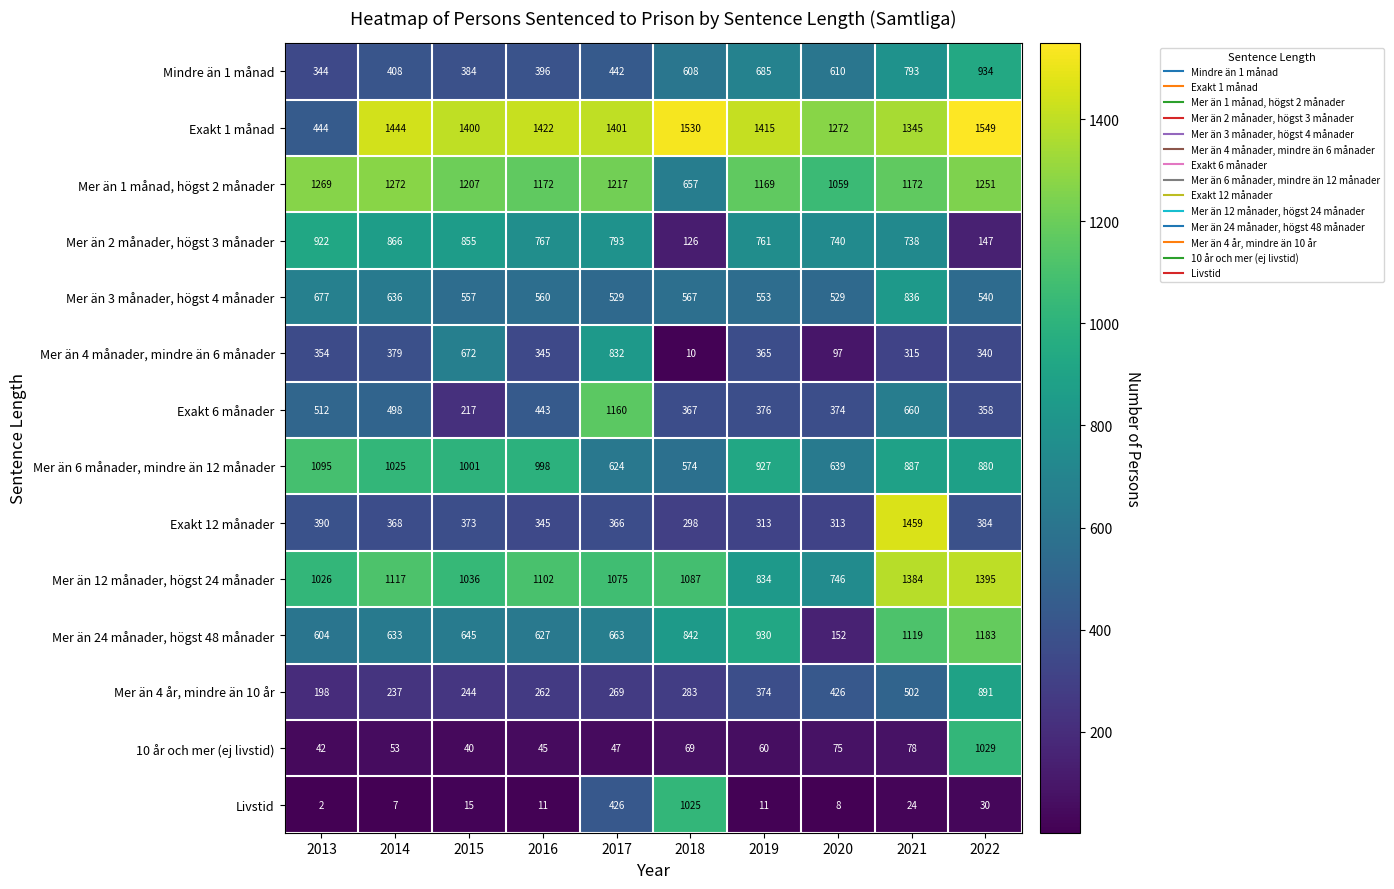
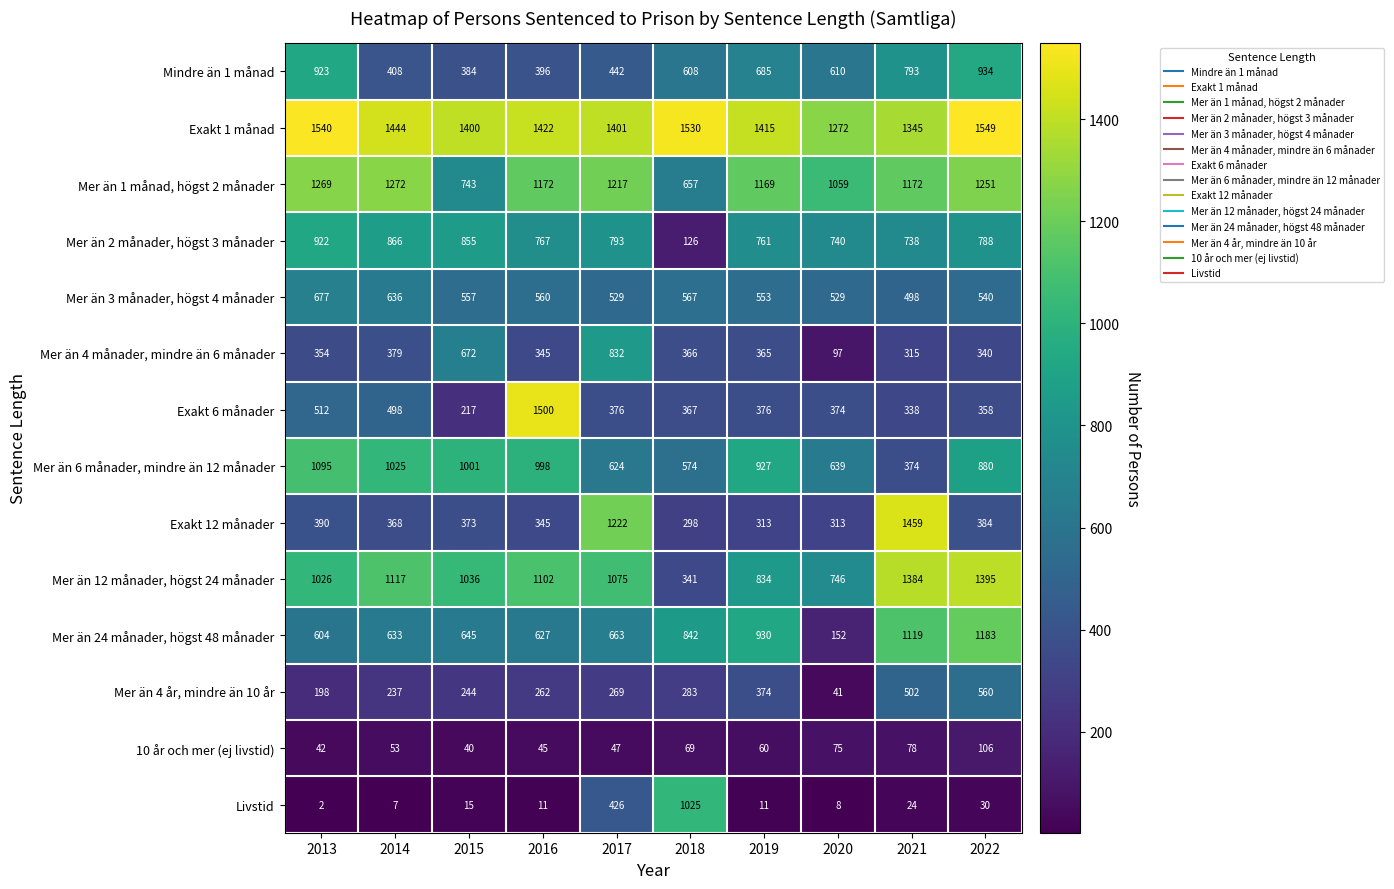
Mindre än 1 månad, 2013: 344 -> 923
Exakt 1 månad, 2013: 444 -> 1540
Mer än 1 månad, högst 2 månader, 2015: 1207 -> 743
Mer än 2 månader, högst 3 månader, 2022: 147 -> 788
Mer än 3 månader, högst 4 månader, 2021: 836 -> 498
Mer än 4 månader, mindre än 6 månader, 2018: 10 -> 366
Exakt 6 månader, 2016: 443 -> 1500
Exakt 6 månader, 2017: 1160 -> 376
Exakt 6 månader, 2021: 660 -> 338
Mer än 6 månader, mindre än 12 månader, 2021: 887 -> 374
Exakt 12 månader, 2017: 366 -> 1222
Mer än 12 månader, högst 24 månader, 2018: 1087 -> 341
Mer än 4 år, mindre än 10 år, 2020: 426 -> 41
Mer än 4 år, mindre än 10 år, 2022: 891 -> 560
10 år och mer (ej livstid), 2022: 1029 -> 106
